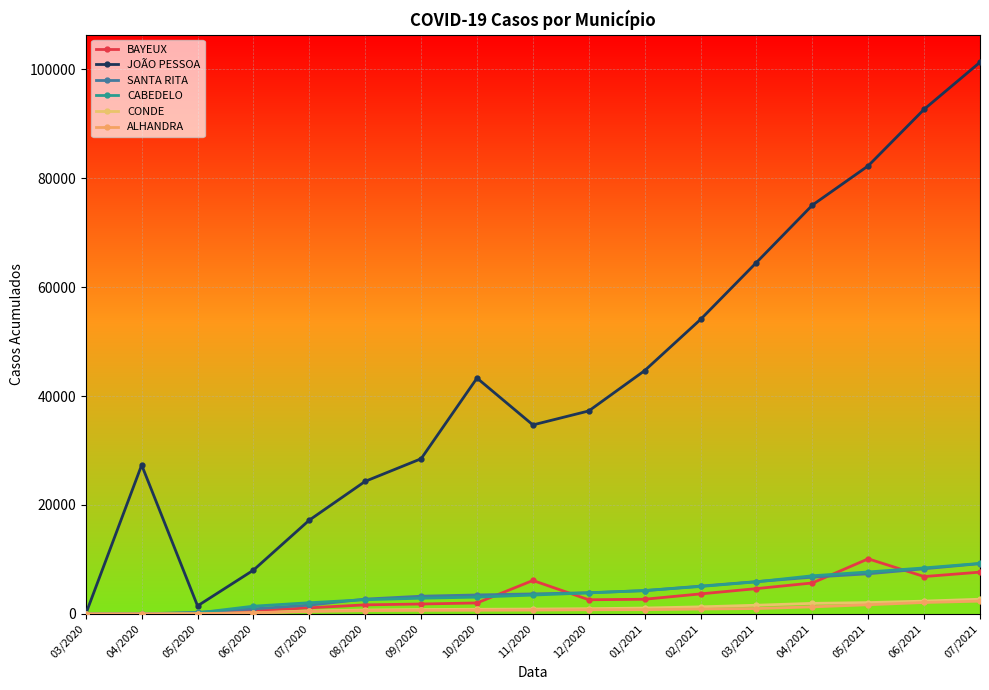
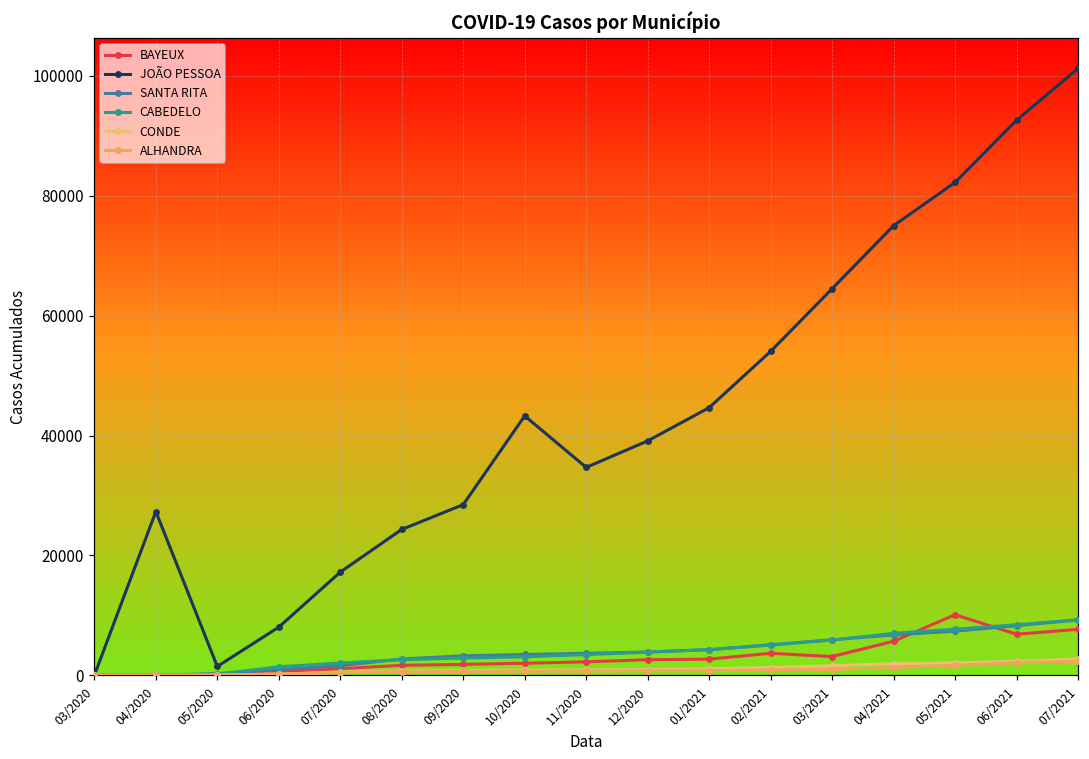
BAYEUX, 11/2020: 6000 -> 2000
JOÃO PESSOA, 12/2020: 37000 -> 39000
BAYEUX, 03/2021: 5000 -> 3000
